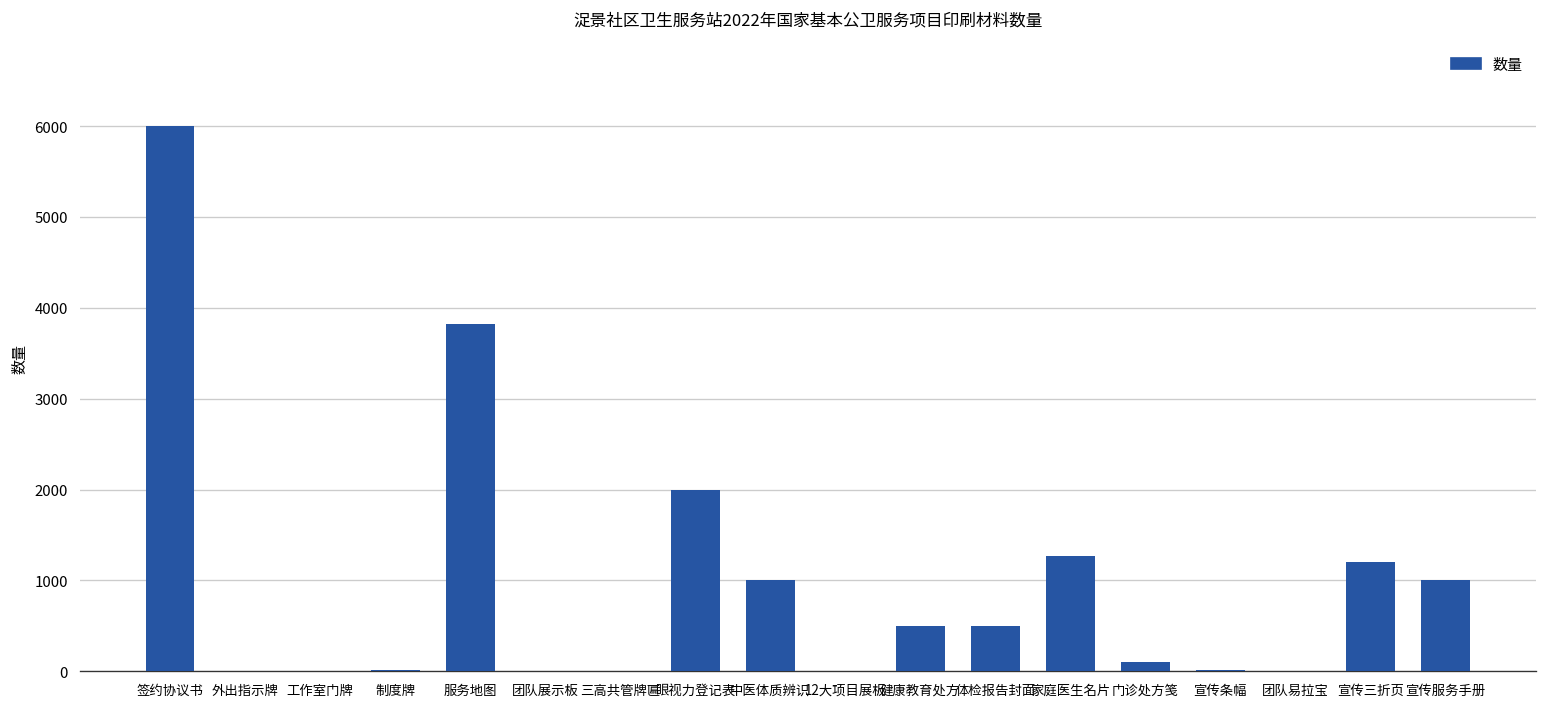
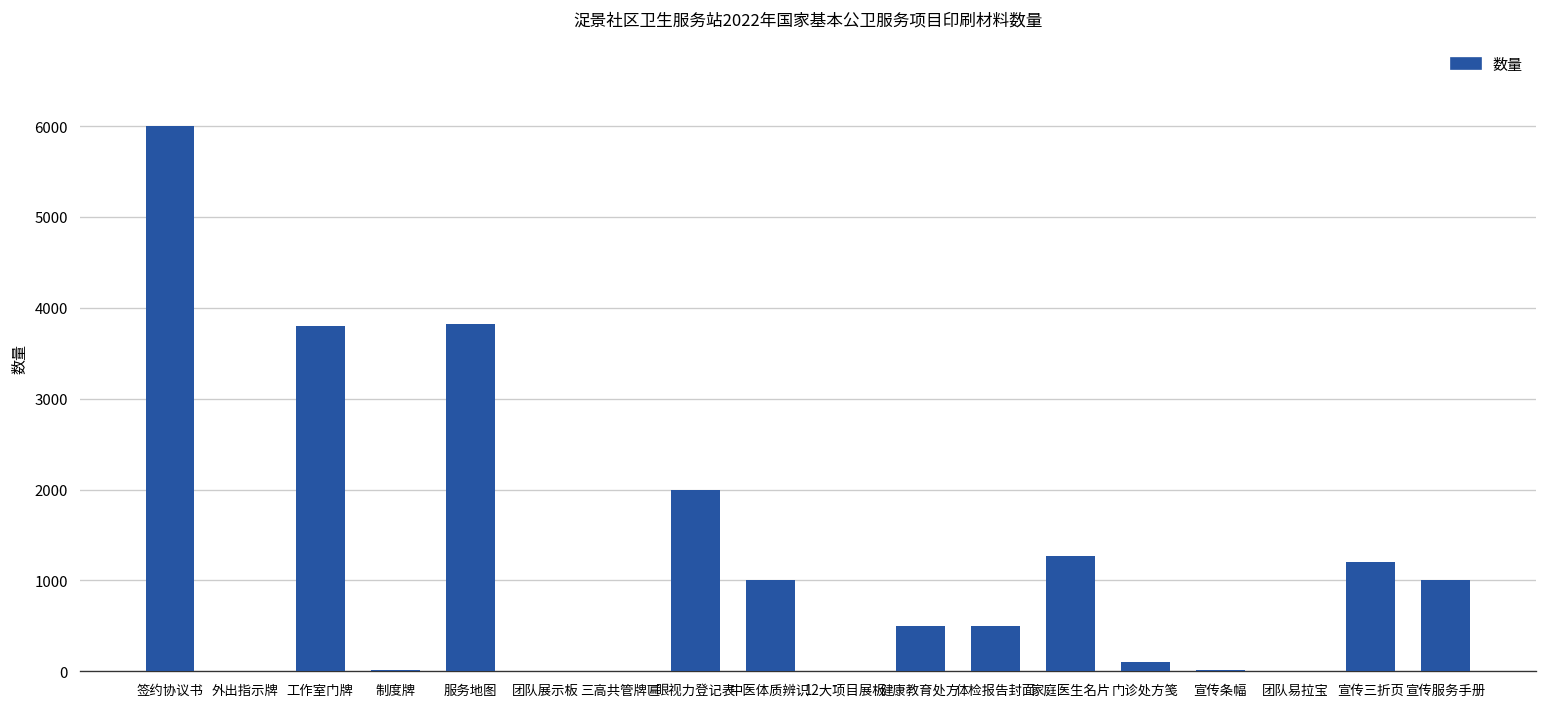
工作室门牌: 0 -> 3800
